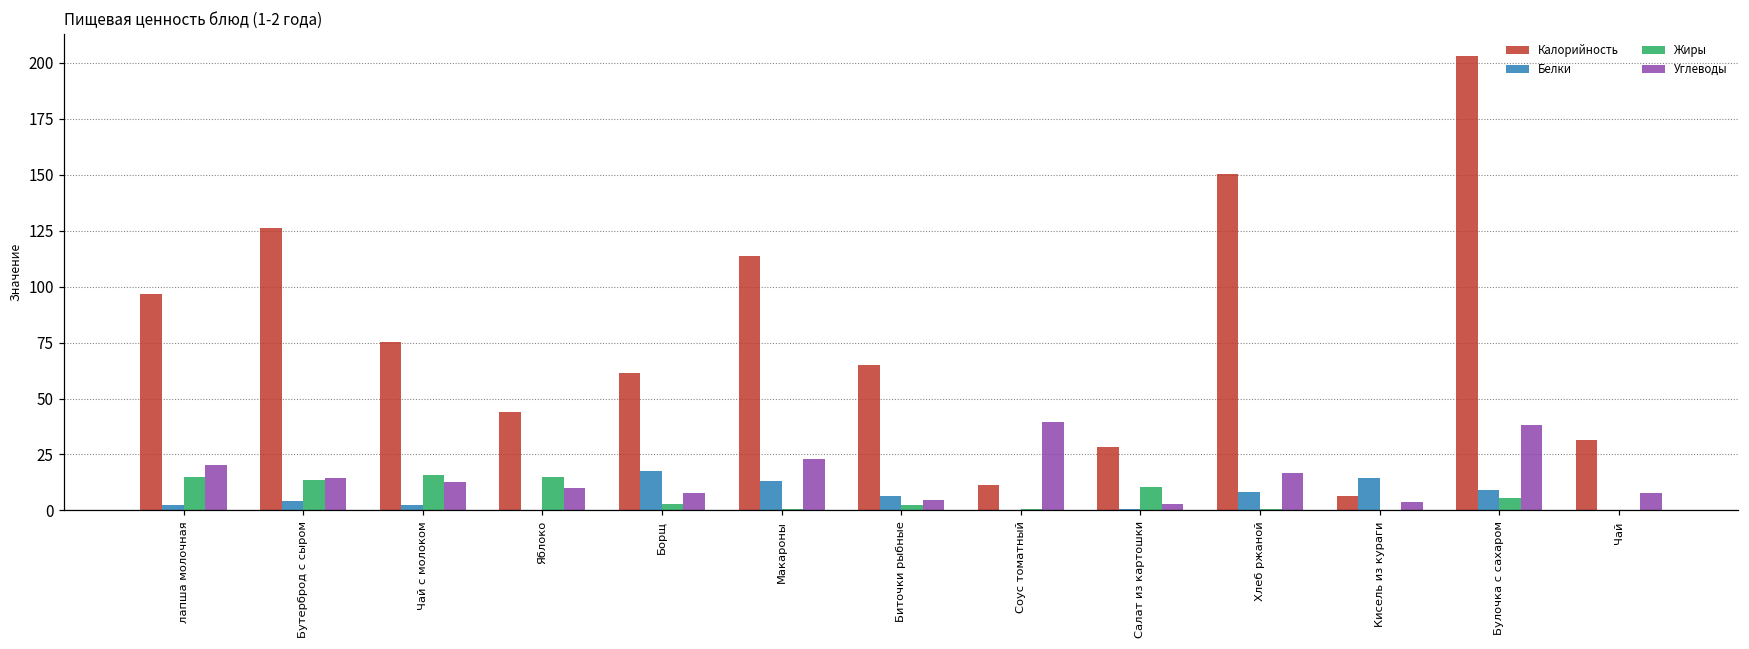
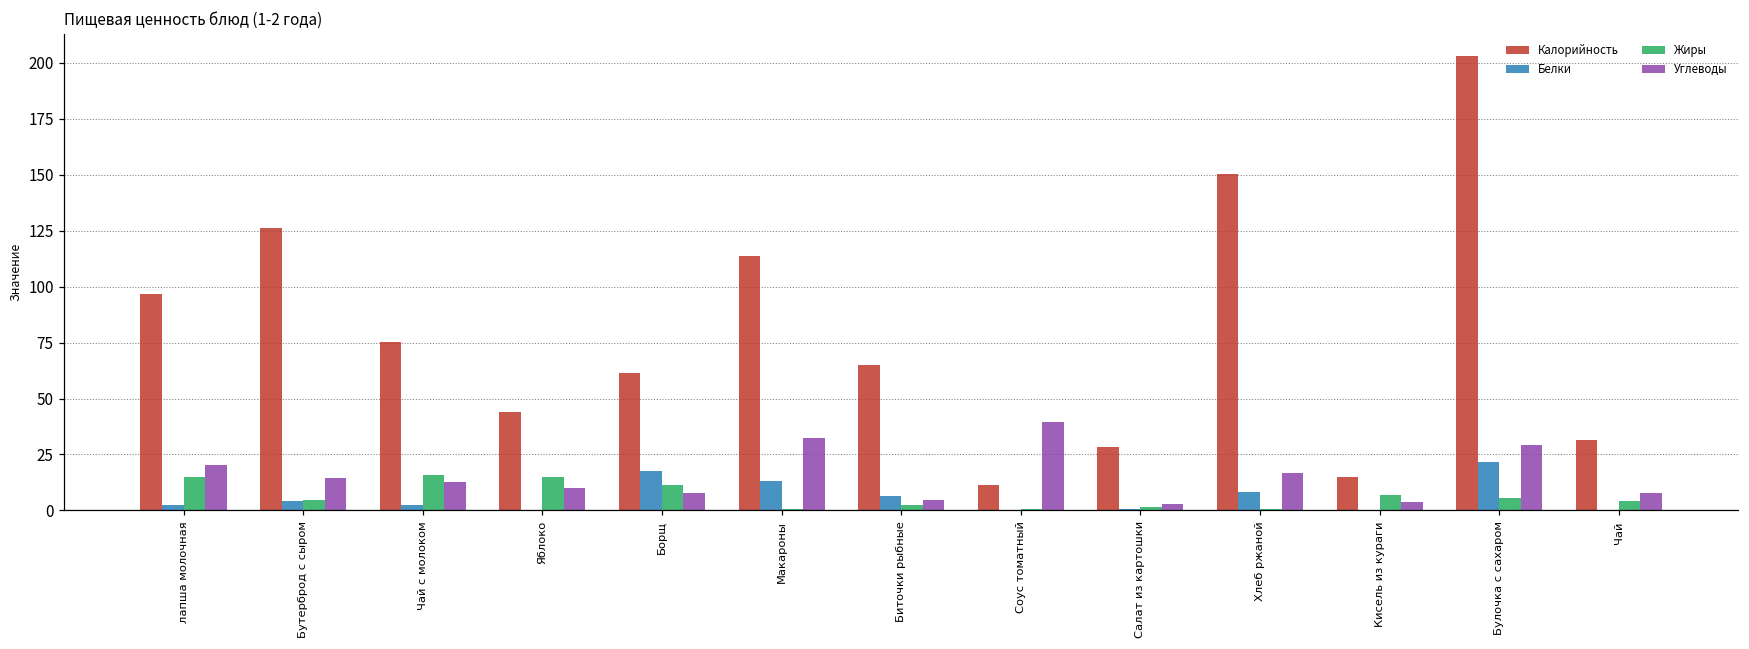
Жиры, Бутерброд с сыром: 14 -> 5
Жиры, Борщ: 3 -> 11
Углеводы, Макароны: 23 -> 32
Жиры, Салат из картошки: 11 -> 2
Калорийность, Кисель из кураги: 6 -> 15
Белки, Кисель из кураги: 15 -> 0
Жиры, Кисель из кураги: 0 -> 7
Белки, Булочка с сахаром: 9 -> 22
Углеводы, Булочка с сахаром: 38 -> 29
Жиры, Чай: 0 -> 4
